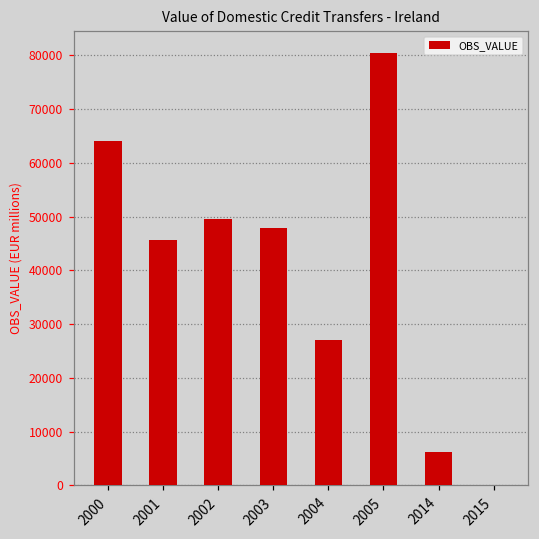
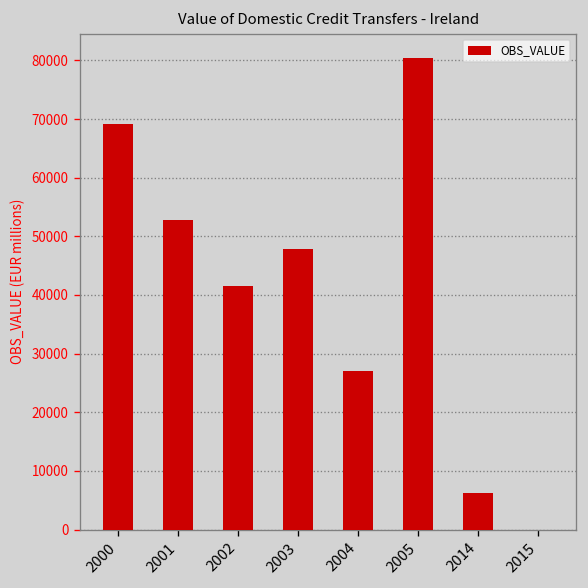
2000: 64000 -> 69000
2001: 46000 -> 53000
2002: 49000 -> 42000
